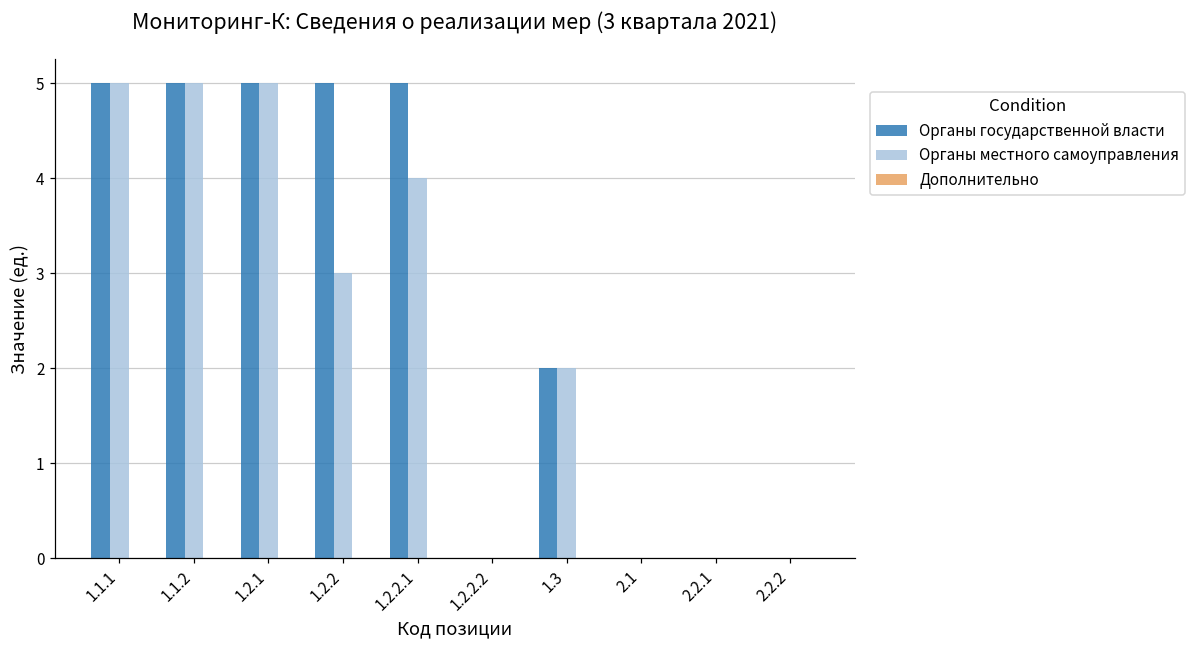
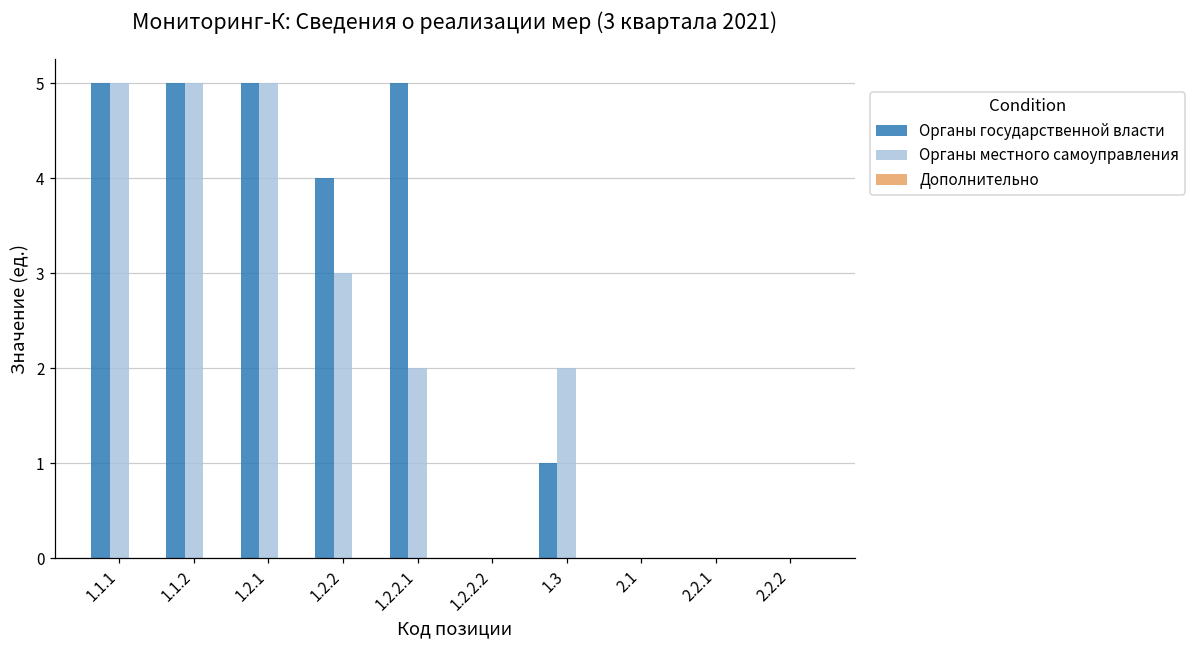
Органы государственной власти, 1.2.2: 5 -> 4
Органы местного самоуправления, 1.2.2.1: 4 -> 2
Органы государственной власти, 1.3: 2 -> 1
